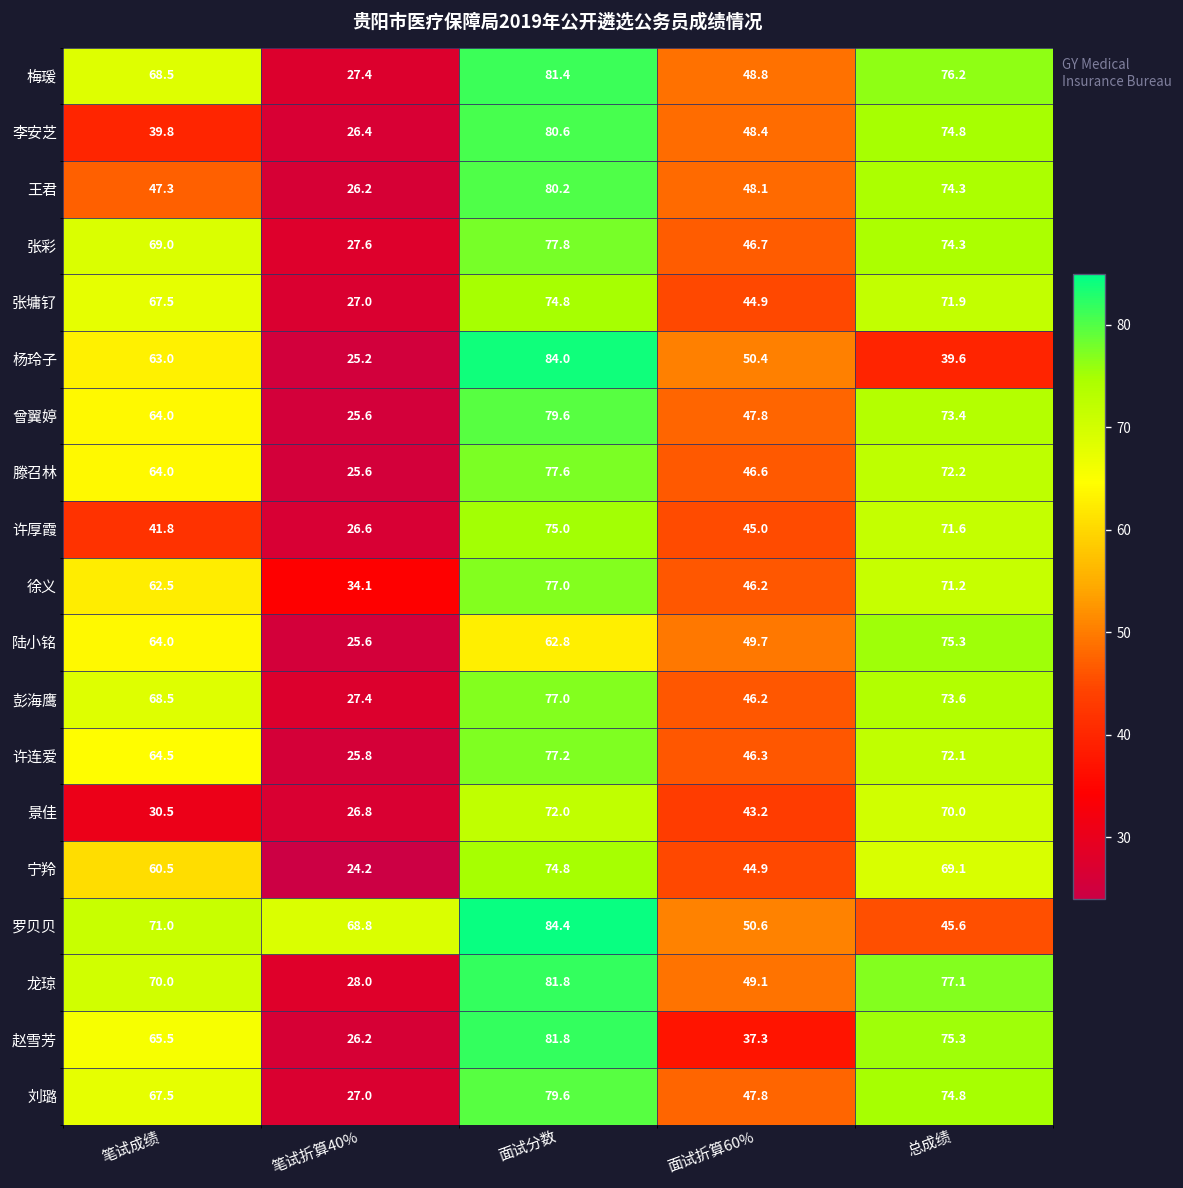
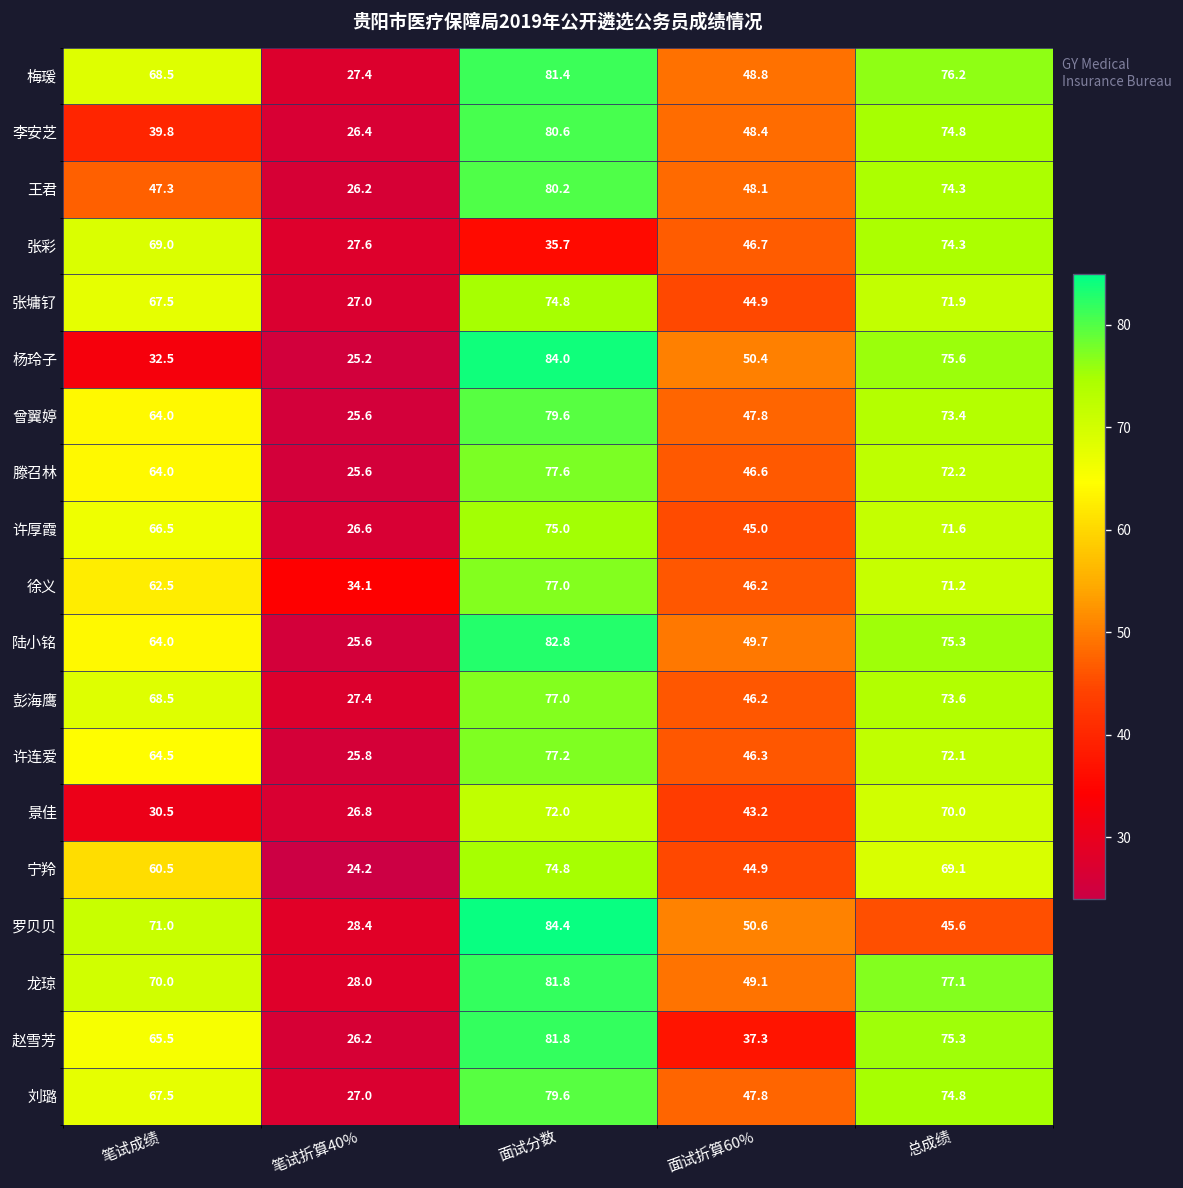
张彩, 面试分数: 77.8 -> 35.7
杨玲子, 笔试成绩: 63.0 -> 32.5
杨玲子, 总成绩: 39.6 -> 75.6
许厚霞, 笔试成绩: 41.8 -> 66.5
陆小铭, 面试分数: 62.8 -> 82.8
罗贝贝, 笔试折算40%: 68.8 -> 28.4
